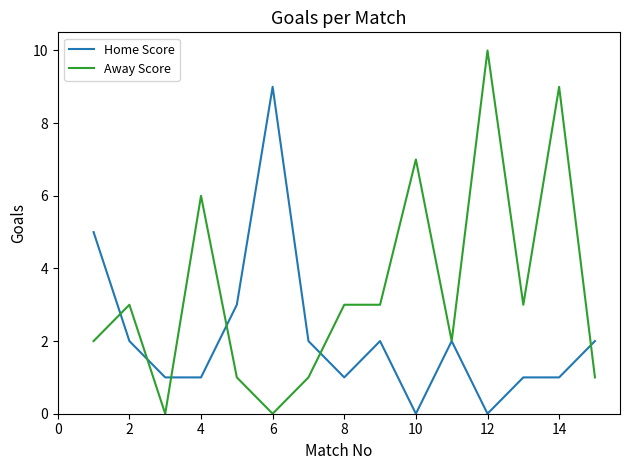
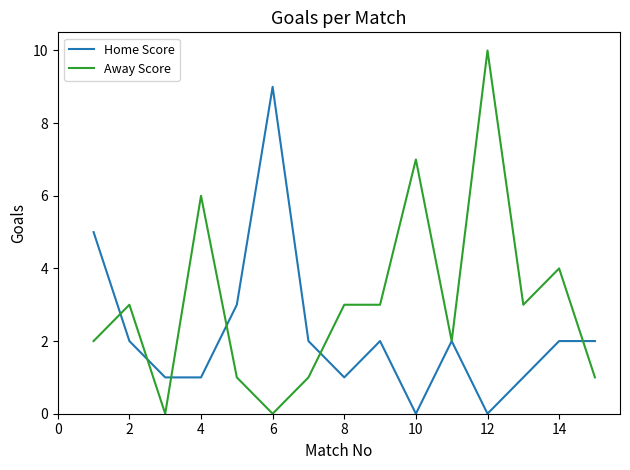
Home Score, 14: 1 -> 2
Away Score, 14: 9 -> 4
